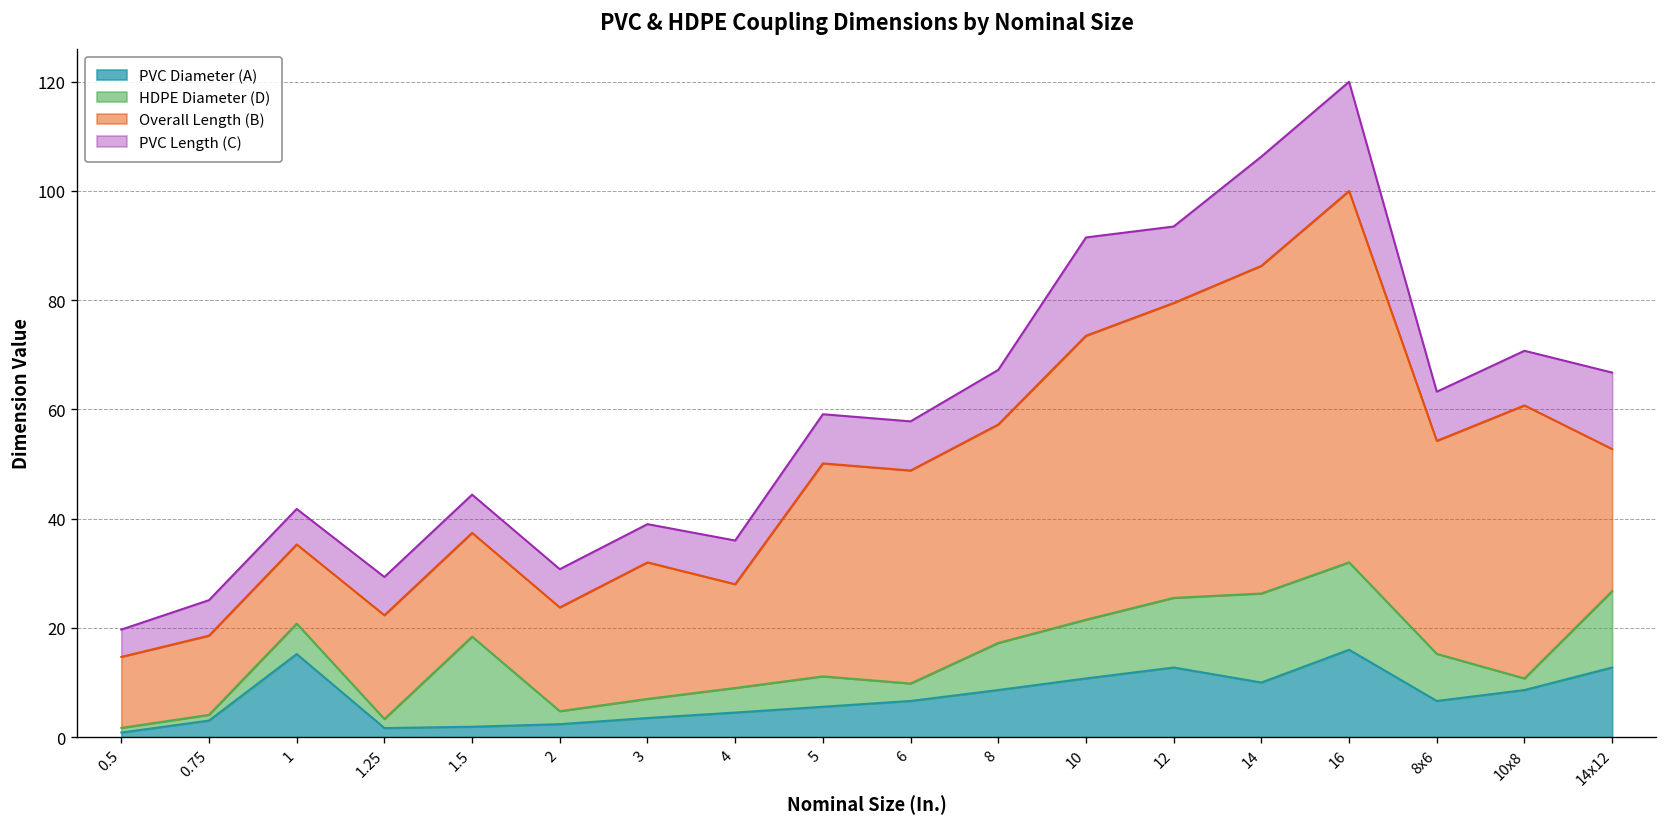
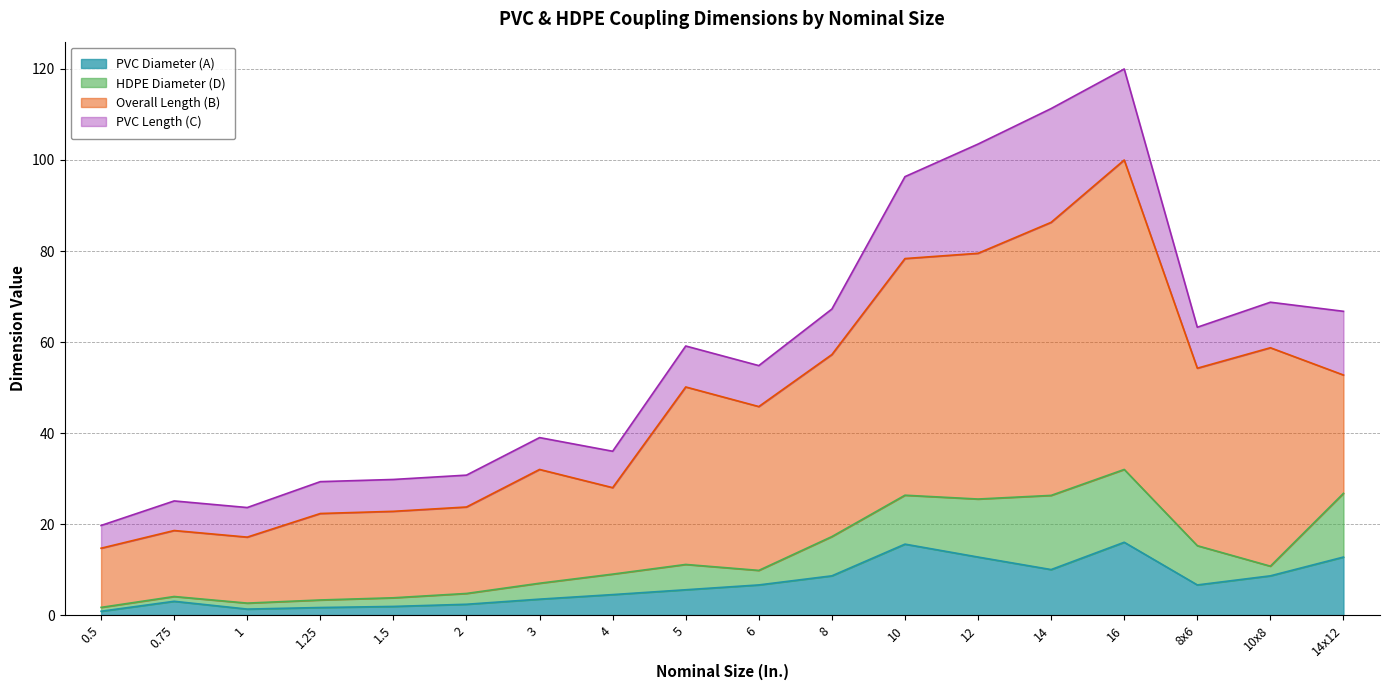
PVC Diameter (A), 1: 15 -> 1
HDPE Diameter (D), 1: 6 -> 1
HDPE Diameter (D), 1.5: 17 -> 2
Overall Length (B), 6: 39 -> 36
PVC Diameter (A), 10: 11 -> 16
PVC Length (C), 12: 14 -> 24
PVC Length (C), 14: 20 -> 25
Overall Length (B), 10x8: 50 -> 48
